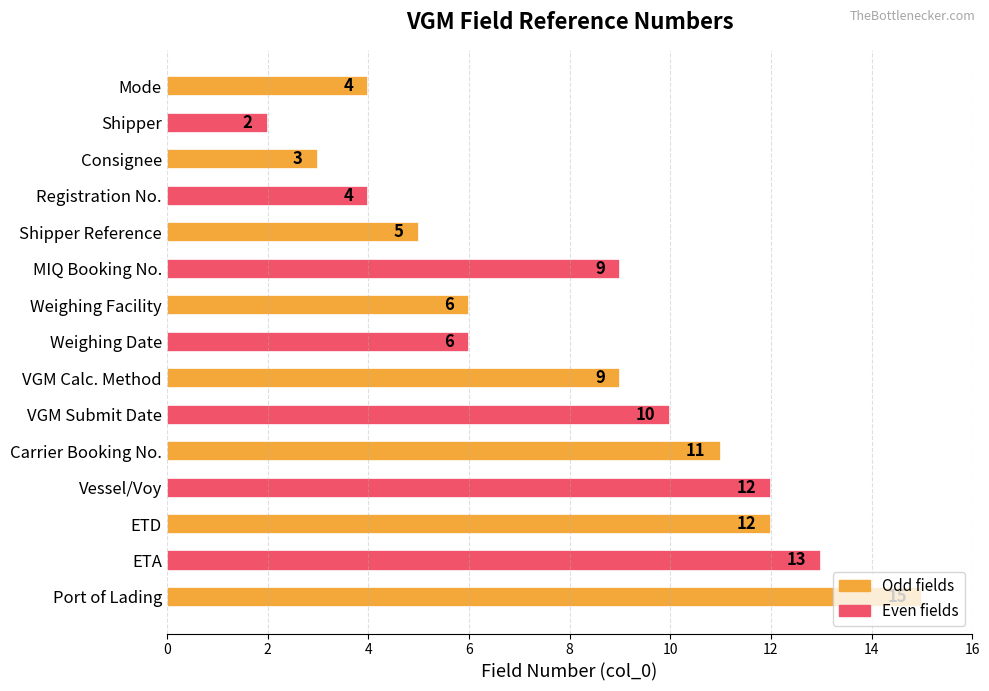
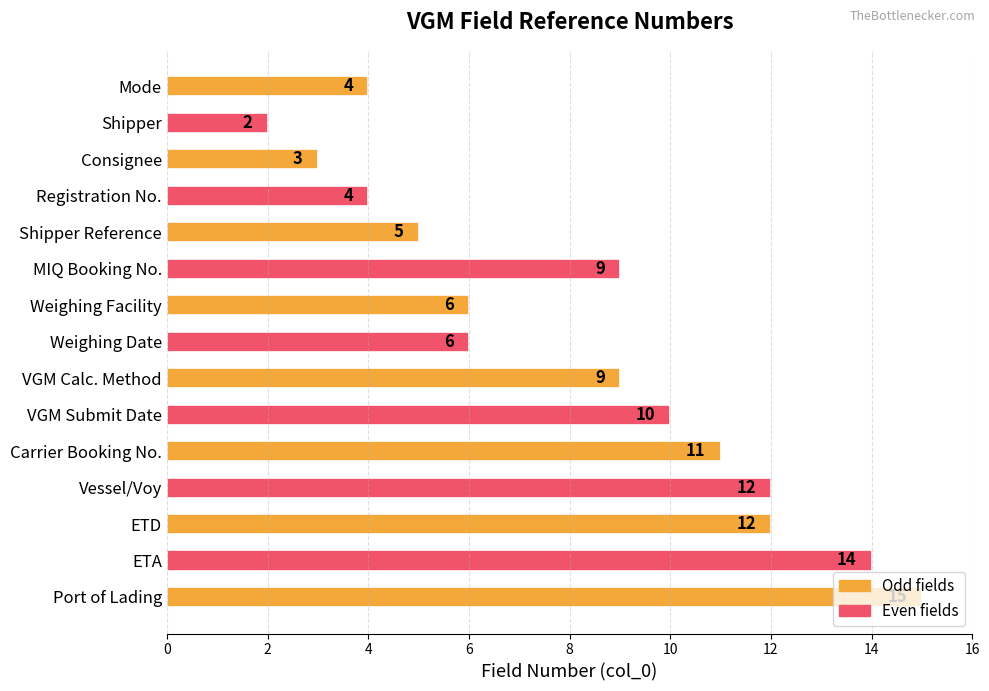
ETA: 13 -> 14
